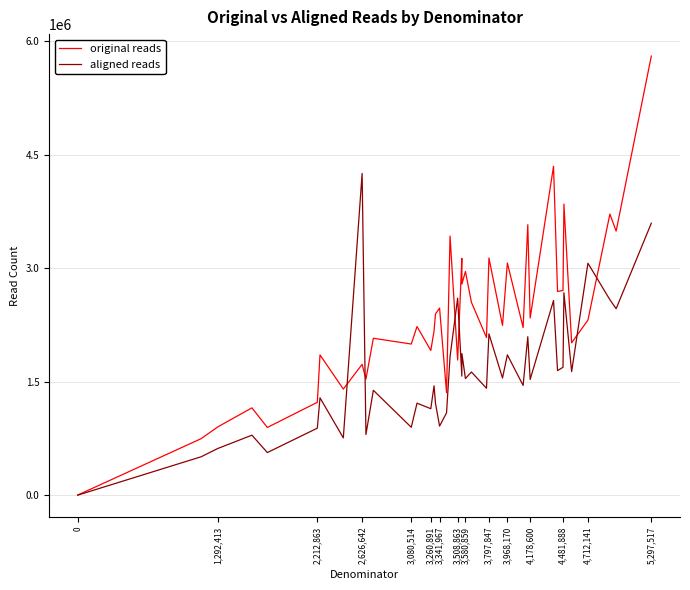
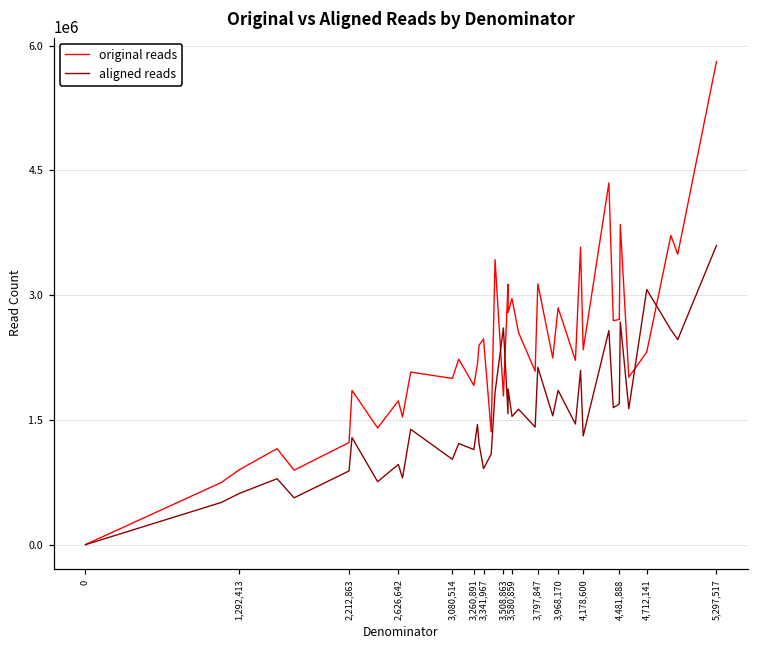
aligned reads, 2,626,642: 4300000 -> 1000000
aligned reads, 3,080,514: 900000 -> 1000000
original reads, 3,968,170: 3100000 -> 2800000
aligned reads, 4,178,600: 1500000 -> 1300000
